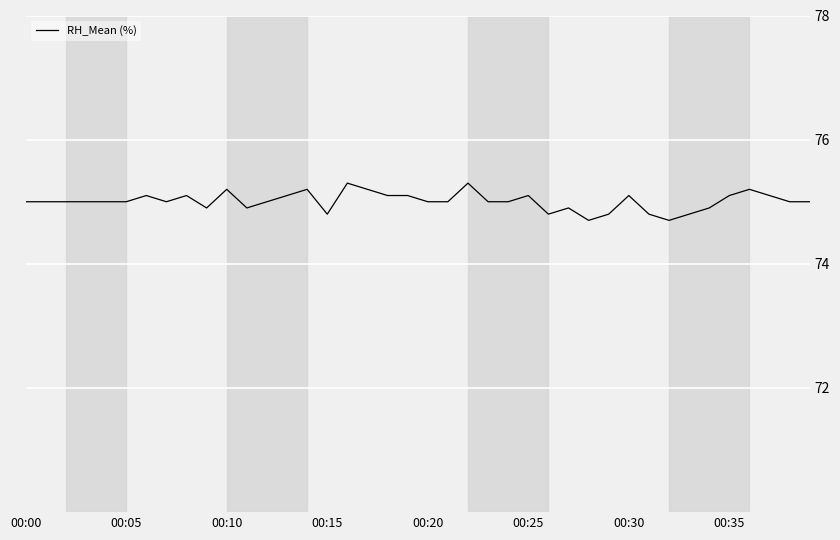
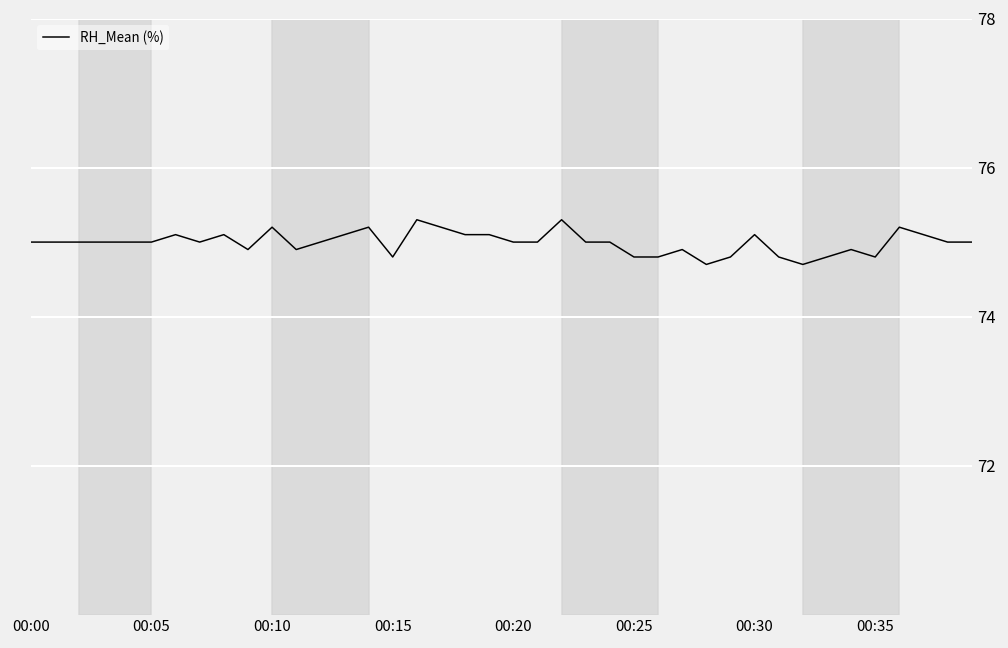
00:25: 75.1 -> 74.8
00:35: 75.1 -> 74.8
